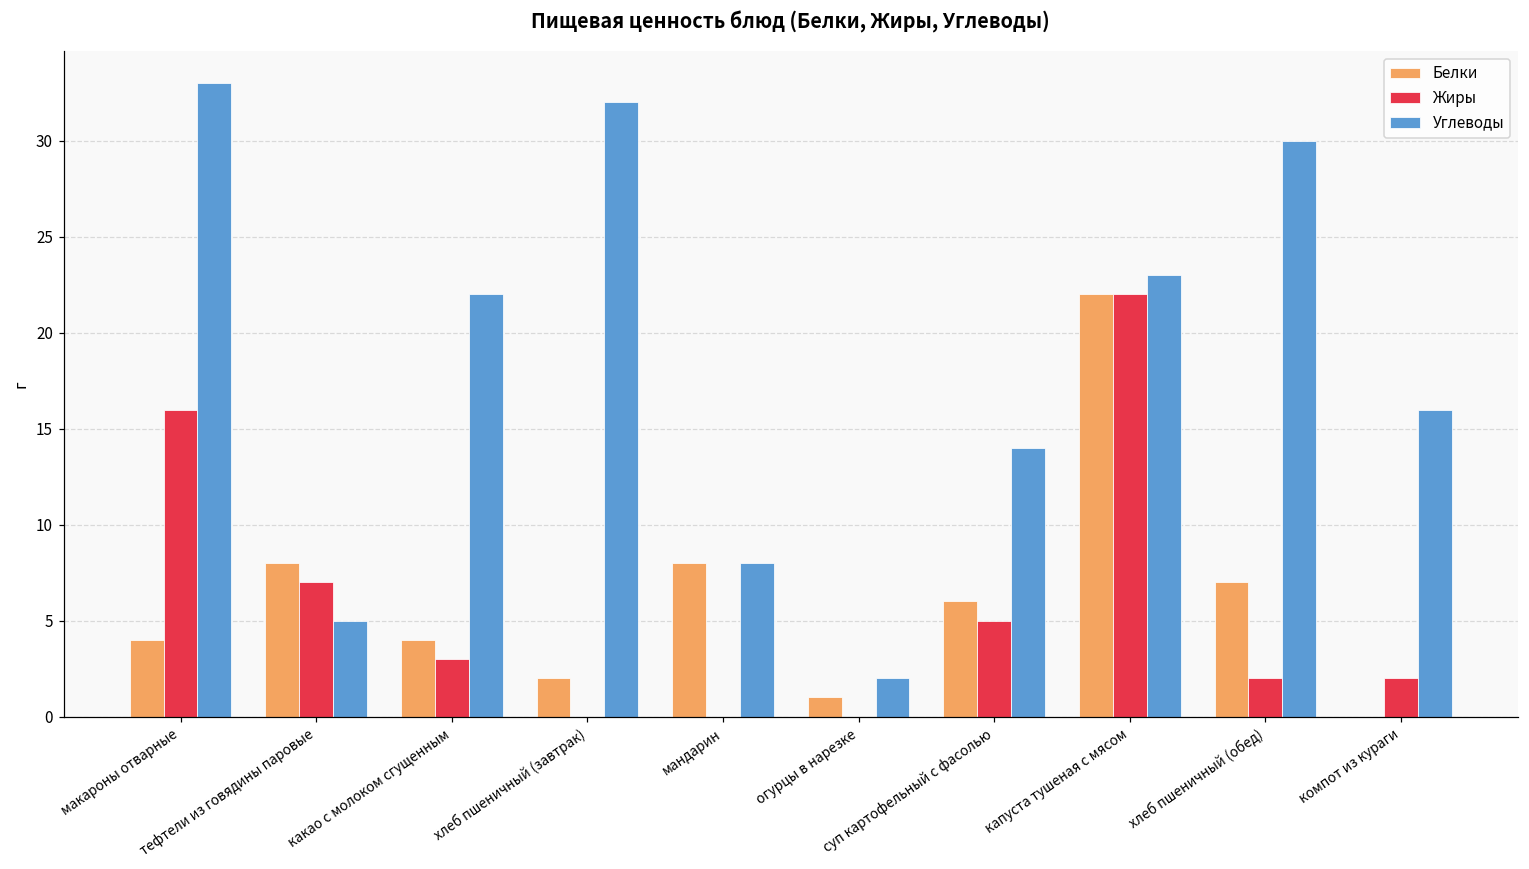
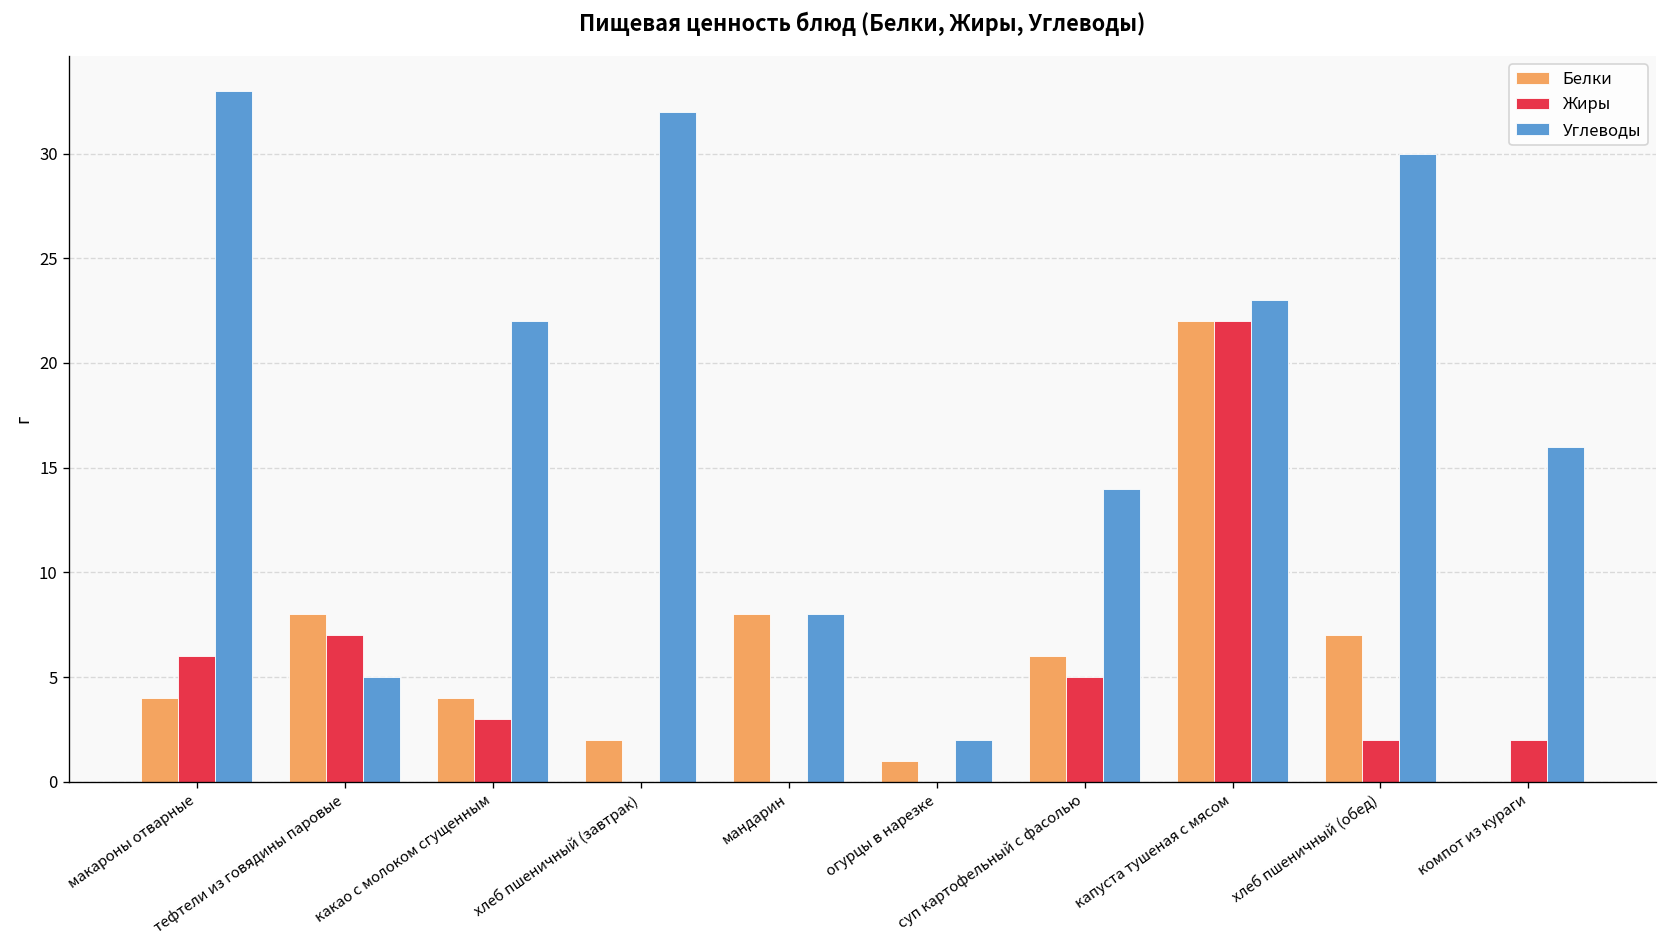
Жиры, макароны отварные: 16 -> 6
